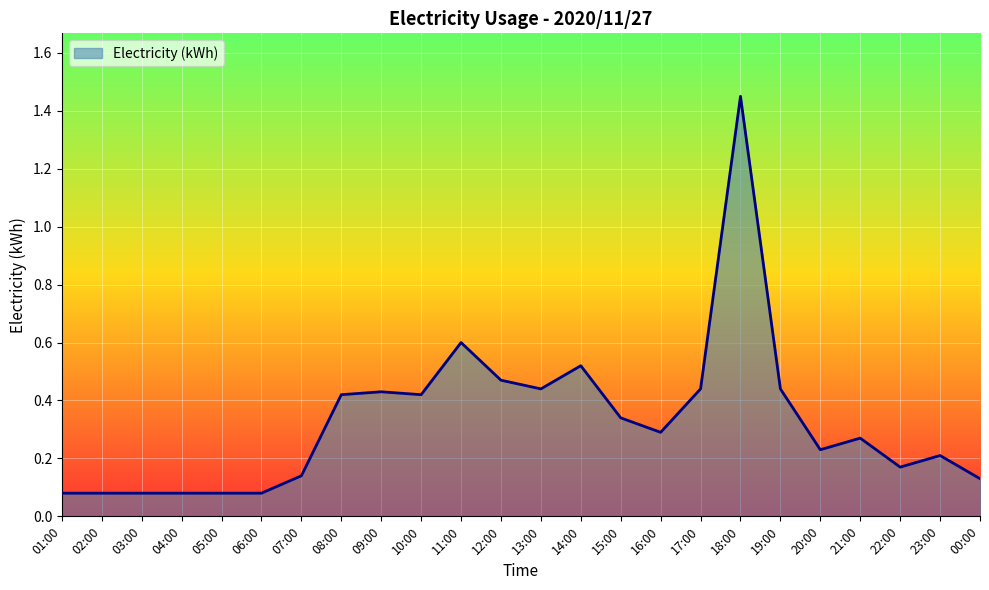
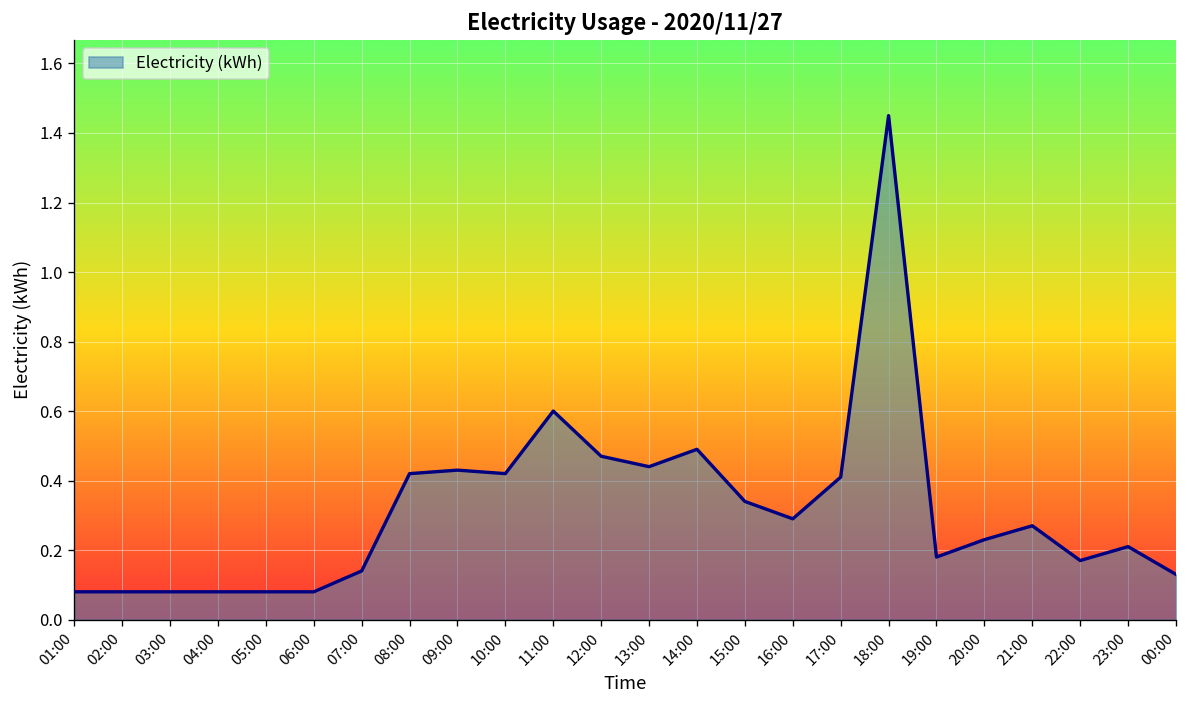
14:00: 0.52 -> 0.49
17:00: 0.44 -> 0.41
19:00: 0.44 -> 0.18
